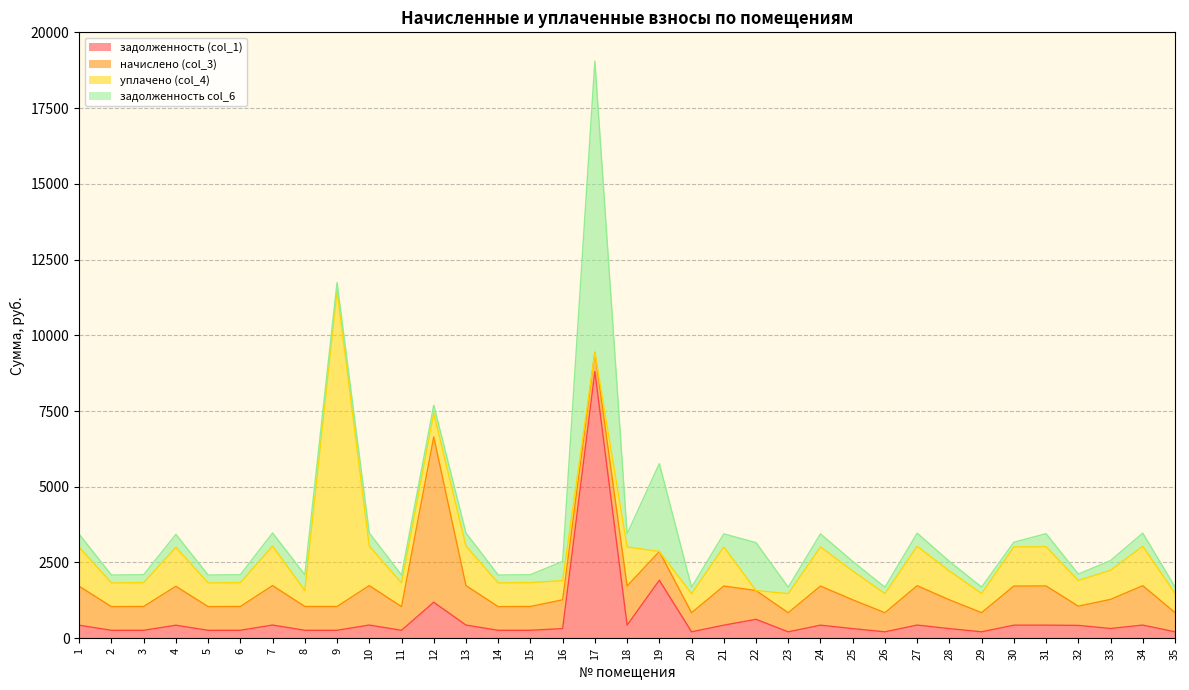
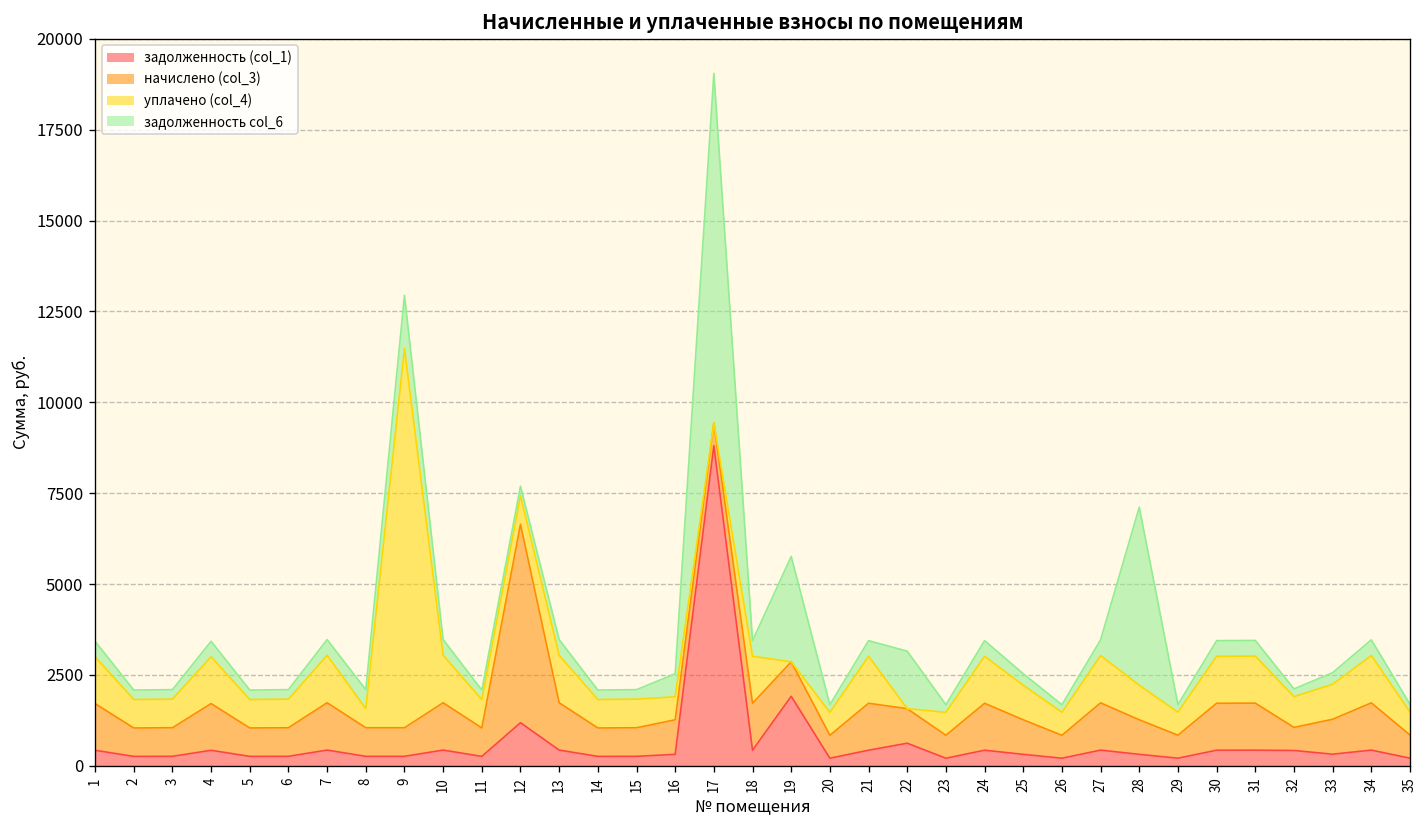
задолженность col_6, 9: 300 -> 1500
задолженность col_6, 28: 300 -> 4900
задолженность col_6, 30: 200 -> 400
